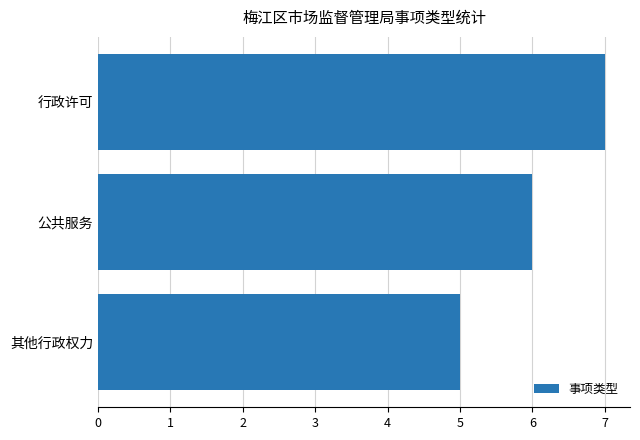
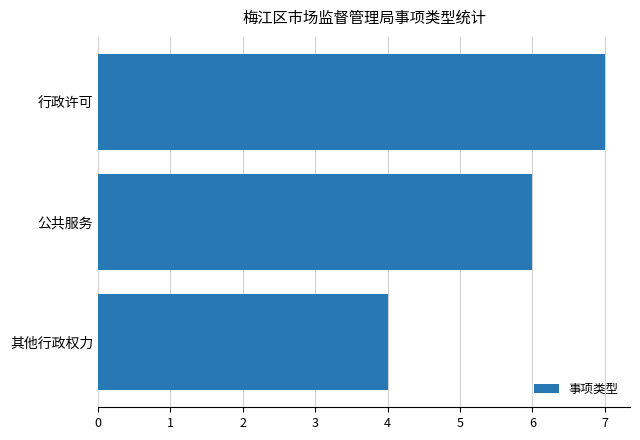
其他行政权力: 5 -> 4
